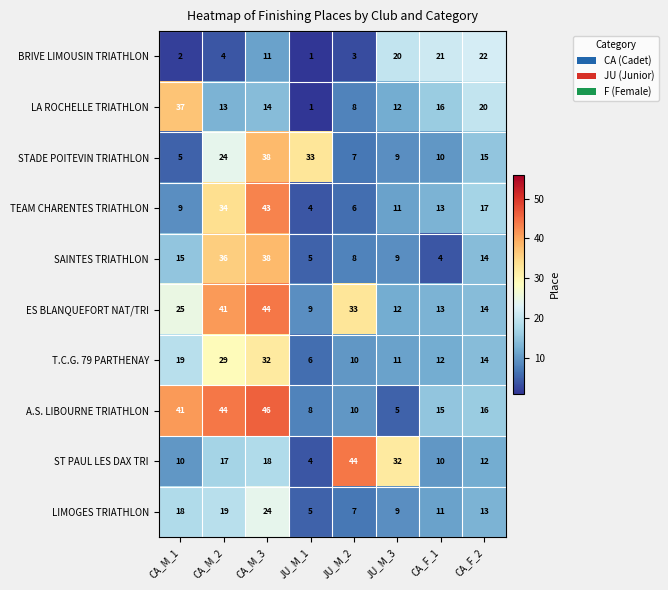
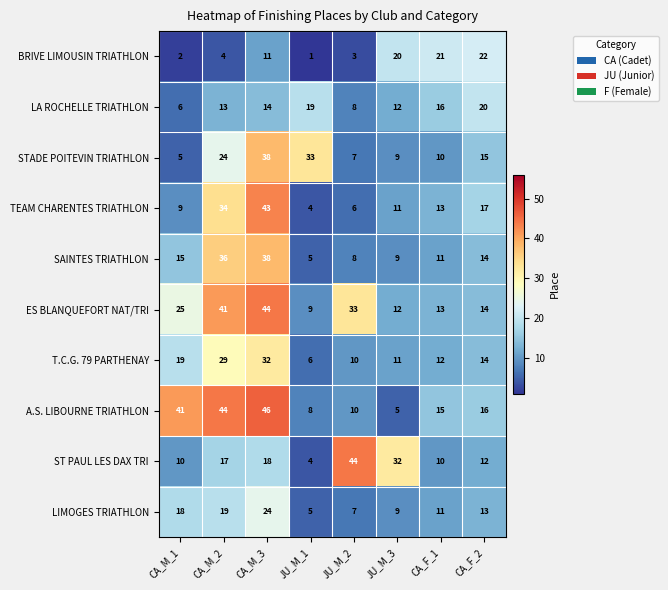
LA ROCHELLE TRIATHLON, CA_M_1: 37 -> 6
LA ROCHELLE TRIATHLON, JU_M_1: 1 -> 19
SAINTES TRIATHLON, CA_F_1: 4 -> 11
